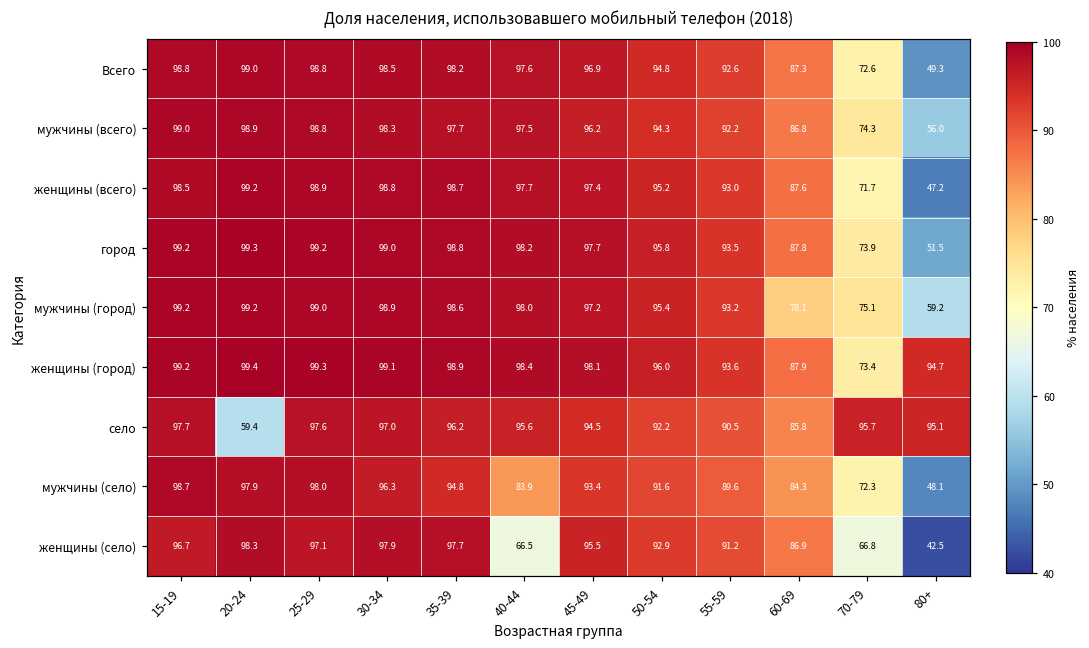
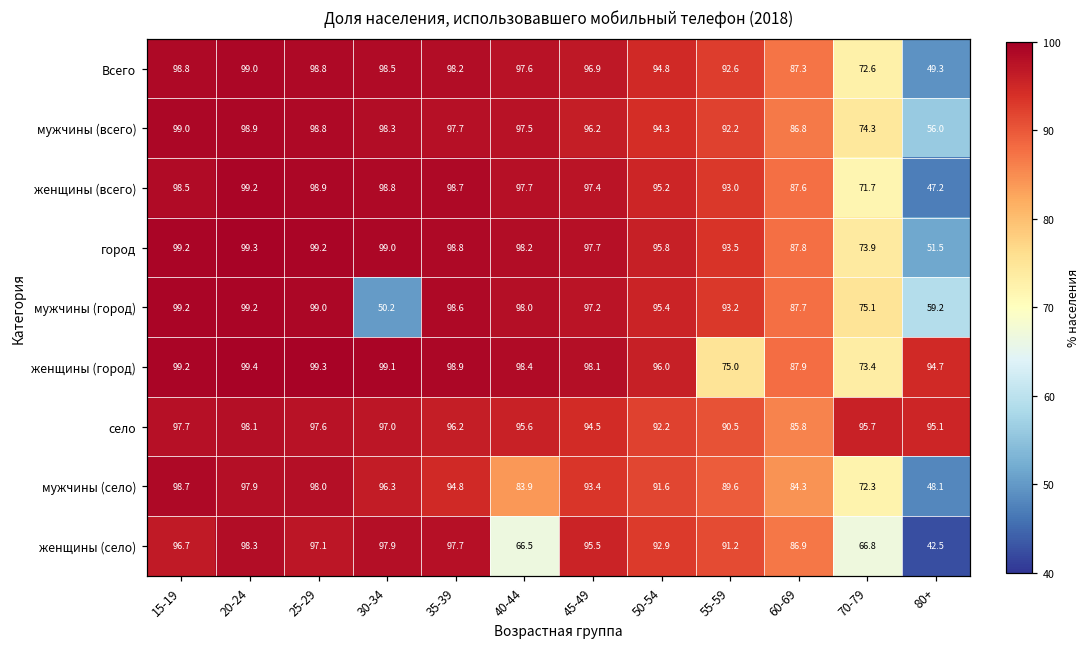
мужчины (город), 30-34: 98.9 -> 50.2
мужчины (город), 60-69: 78.1 -> 87.7
женщины (город), 55-59: 93.6 -> 75.0
село, 20-24: 59.4 -> 98.1
